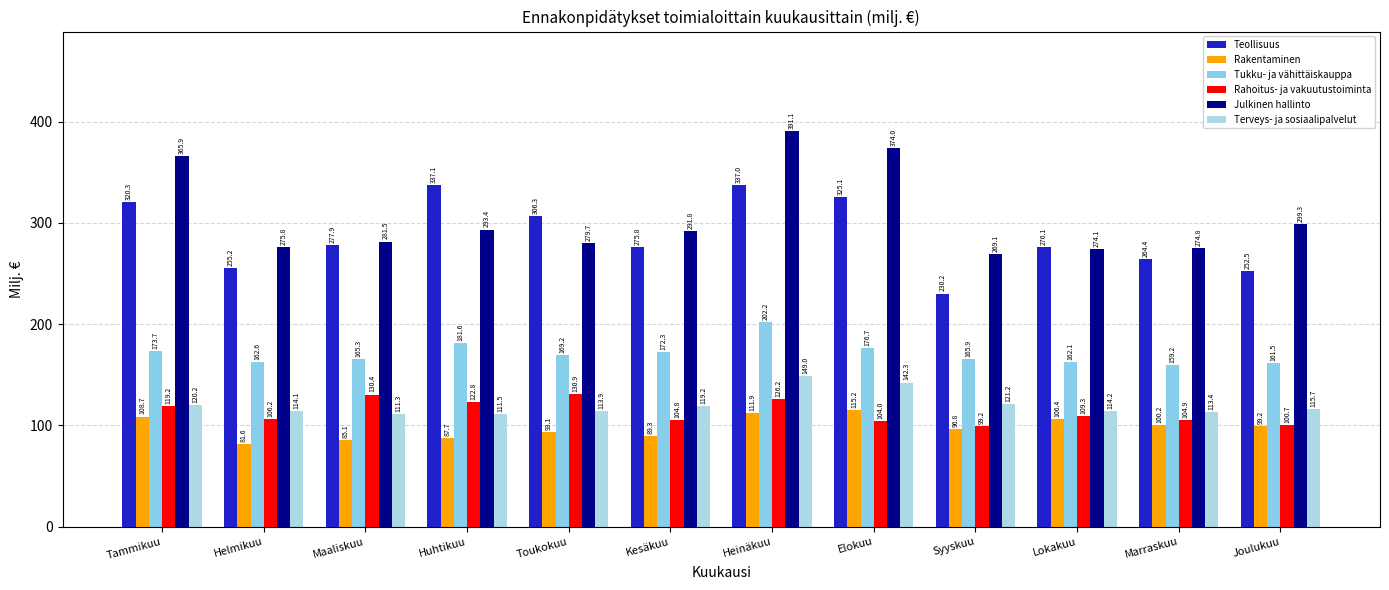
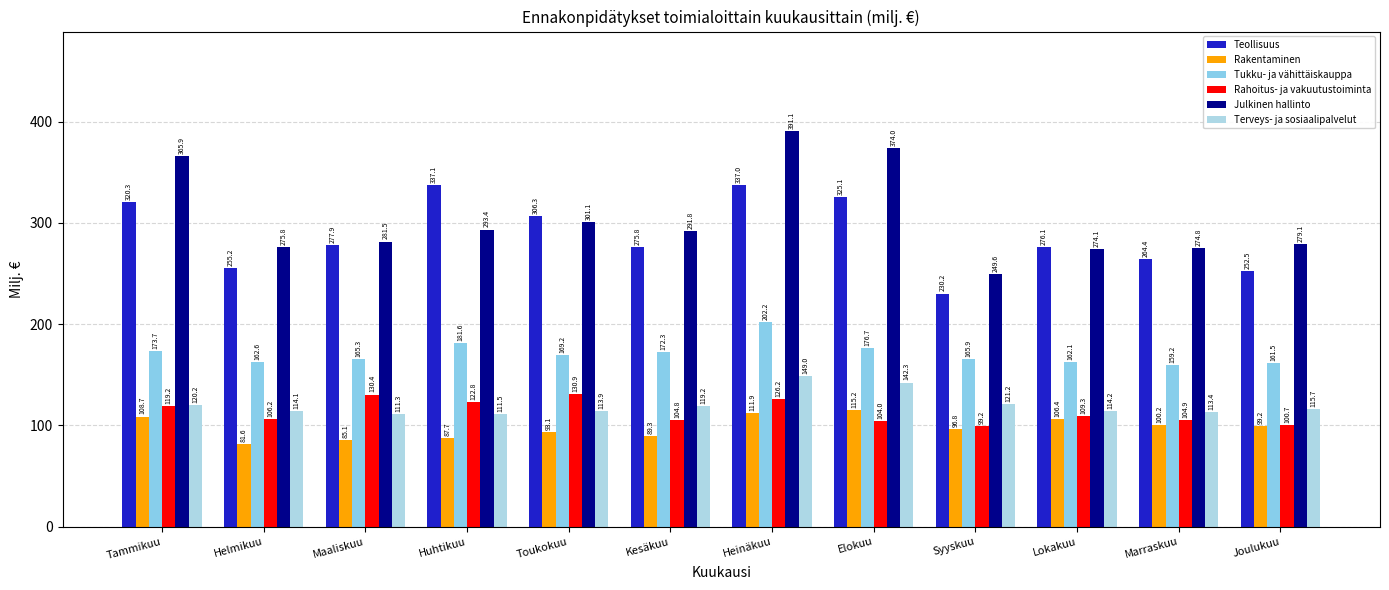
Julkinen hallinto, Toukokuu: 279.7 -> 301.1
Julkinen hallinto, Syyskuu: 269.1 -> 249.6
Julkinen hallinto, Joulukuu: 299.3 -> 279.1
